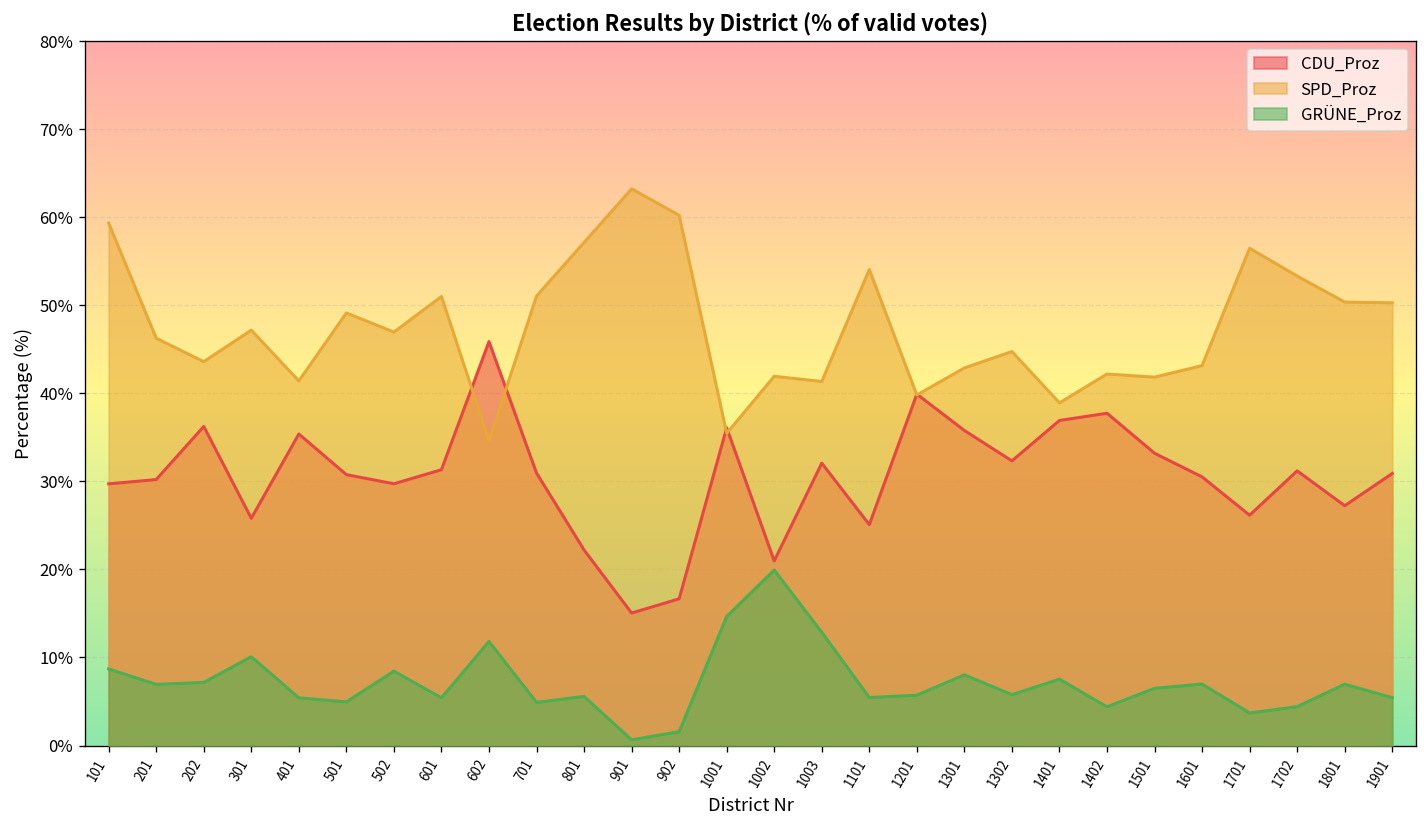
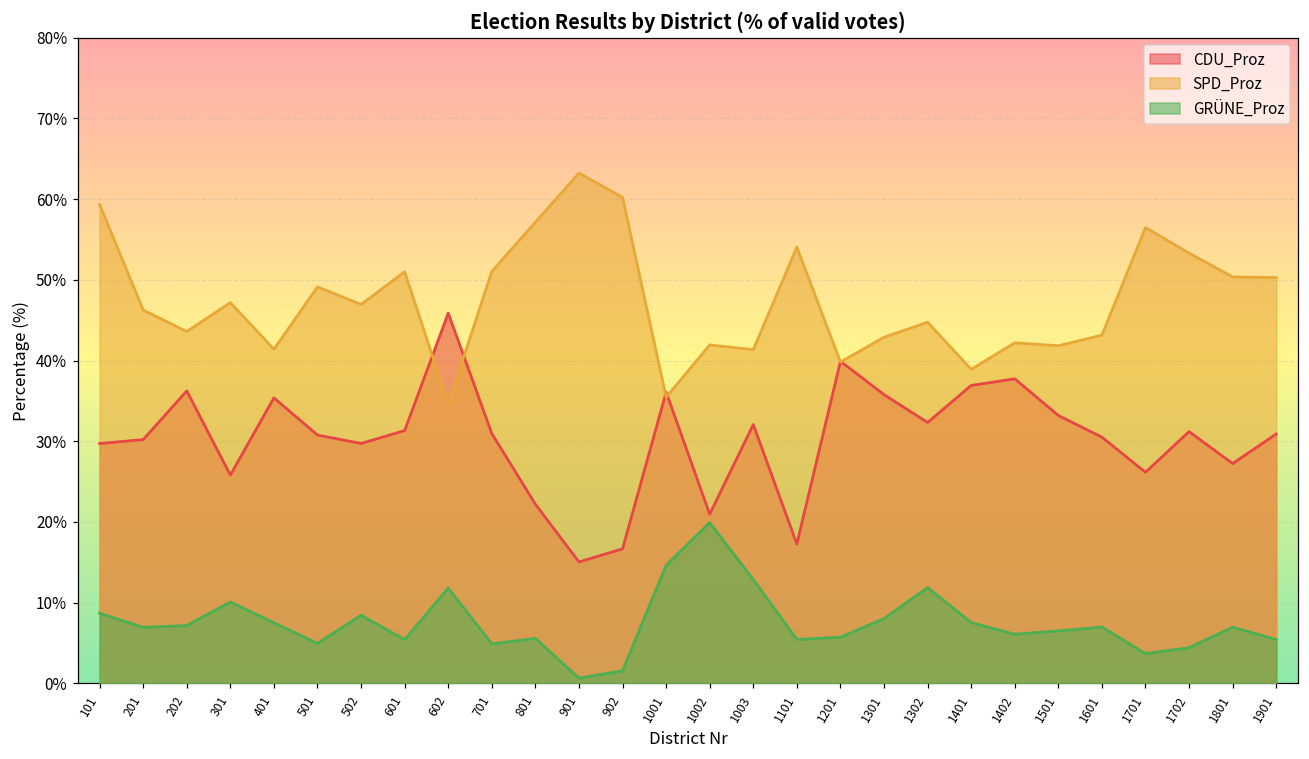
GRÜNE_Proz, 401: 5% -> 8%
CDU_Proz, 1101: 25% -> 17%
GRÜNE_Proz, 1302: 6% -> 12%
GRÜNE_Proz, 1402: 4% -> 6%
